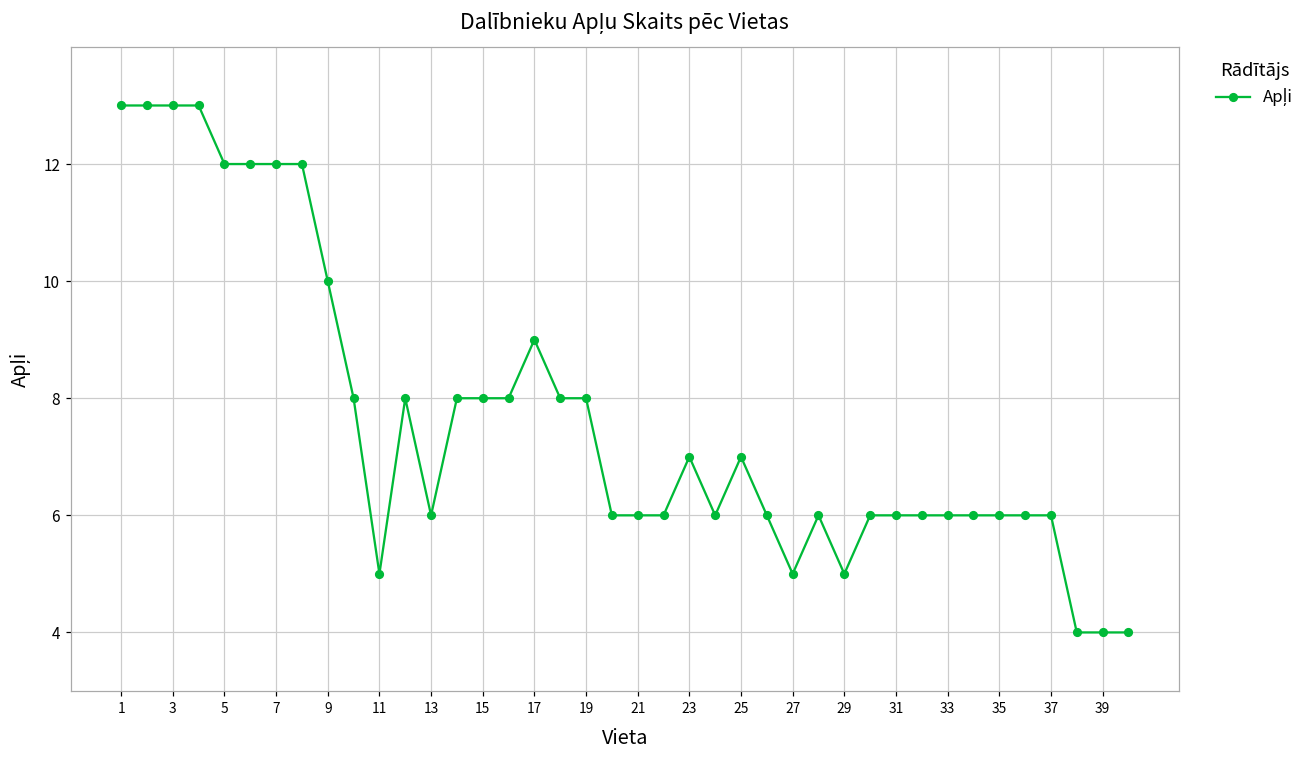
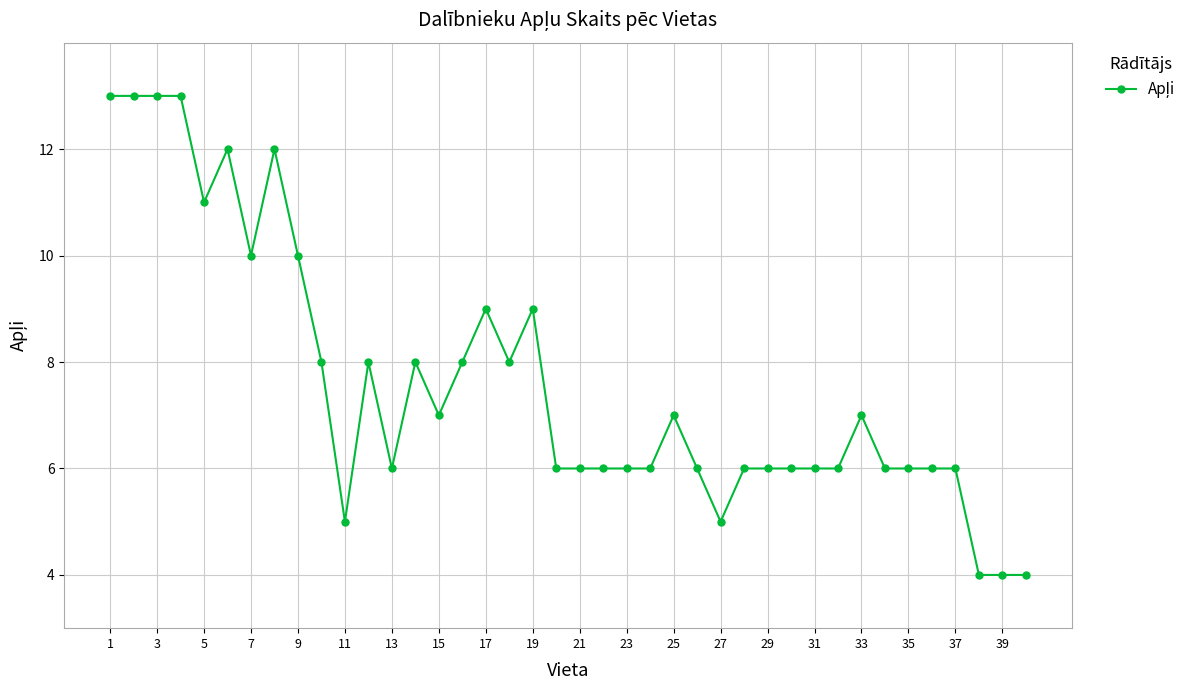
5: 12 -> 11
7: 12 -> 10
15: 8 -> 7
19: 8 -> 9
23: 7 -> 6
29: 5 -> 6
33: 6 -> 7
